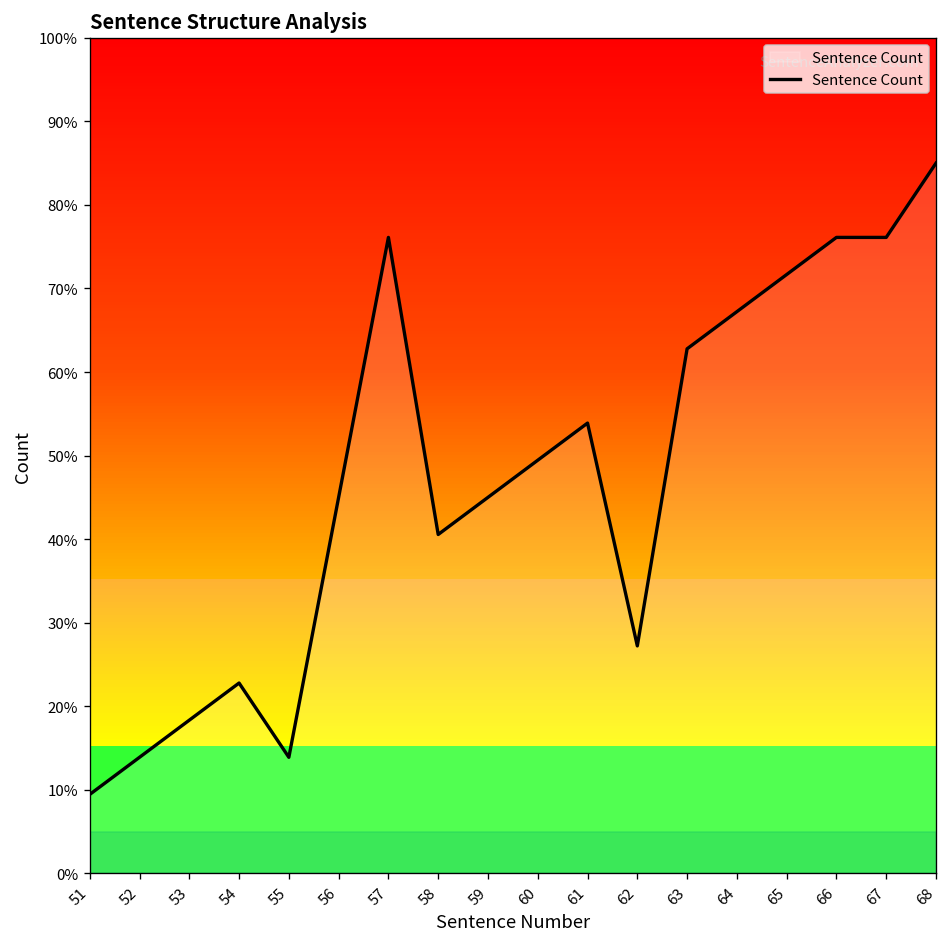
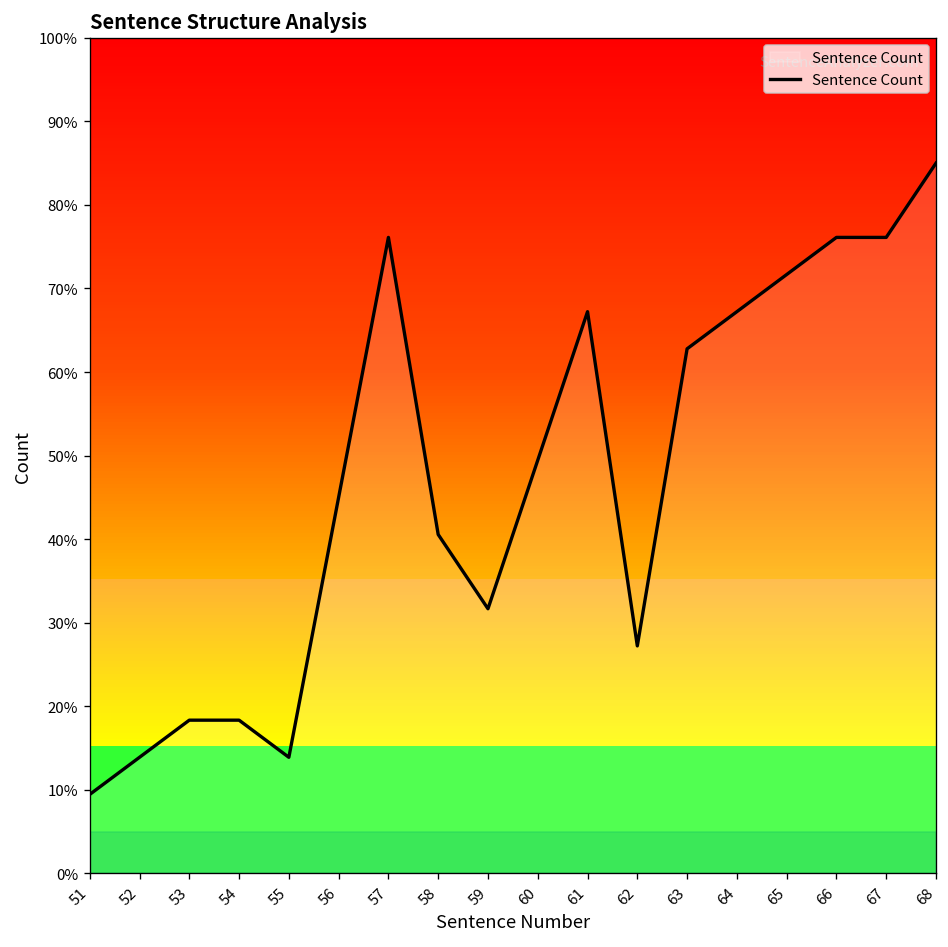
54: 23% -> 18%
59: 45% -> 32%
61: 54% -> 67%
